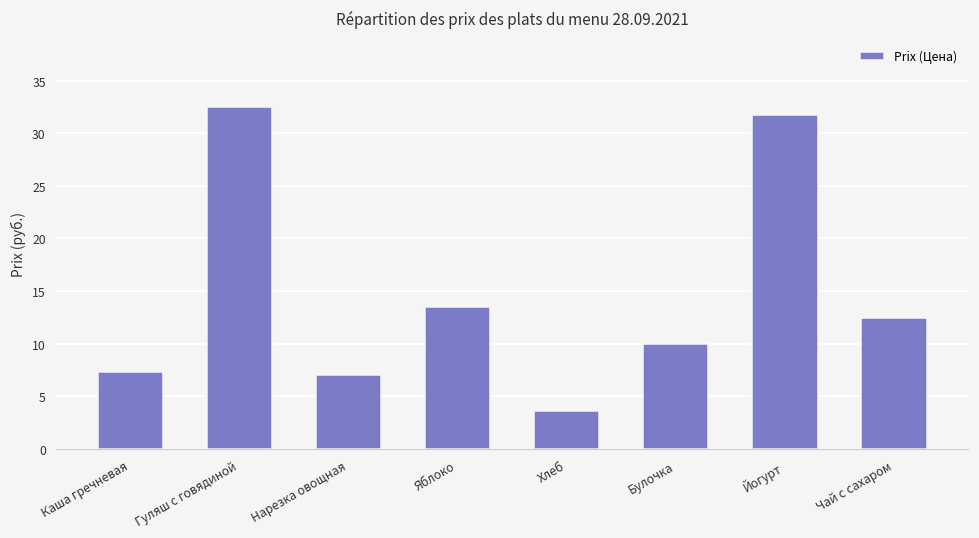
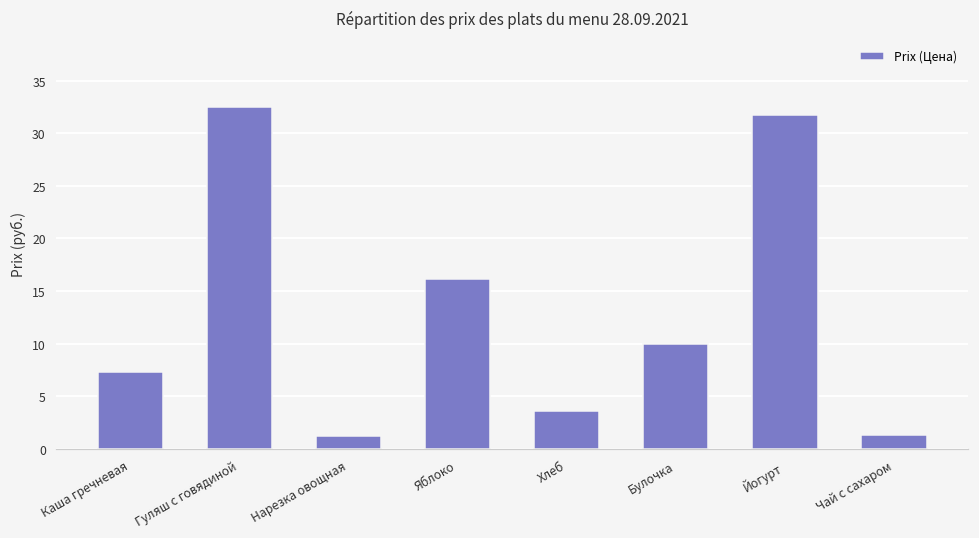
Нарезка овощная: 7 -> 1
Яблоко: 14 -> 16
Чай с сахаром: 12 -> 1
